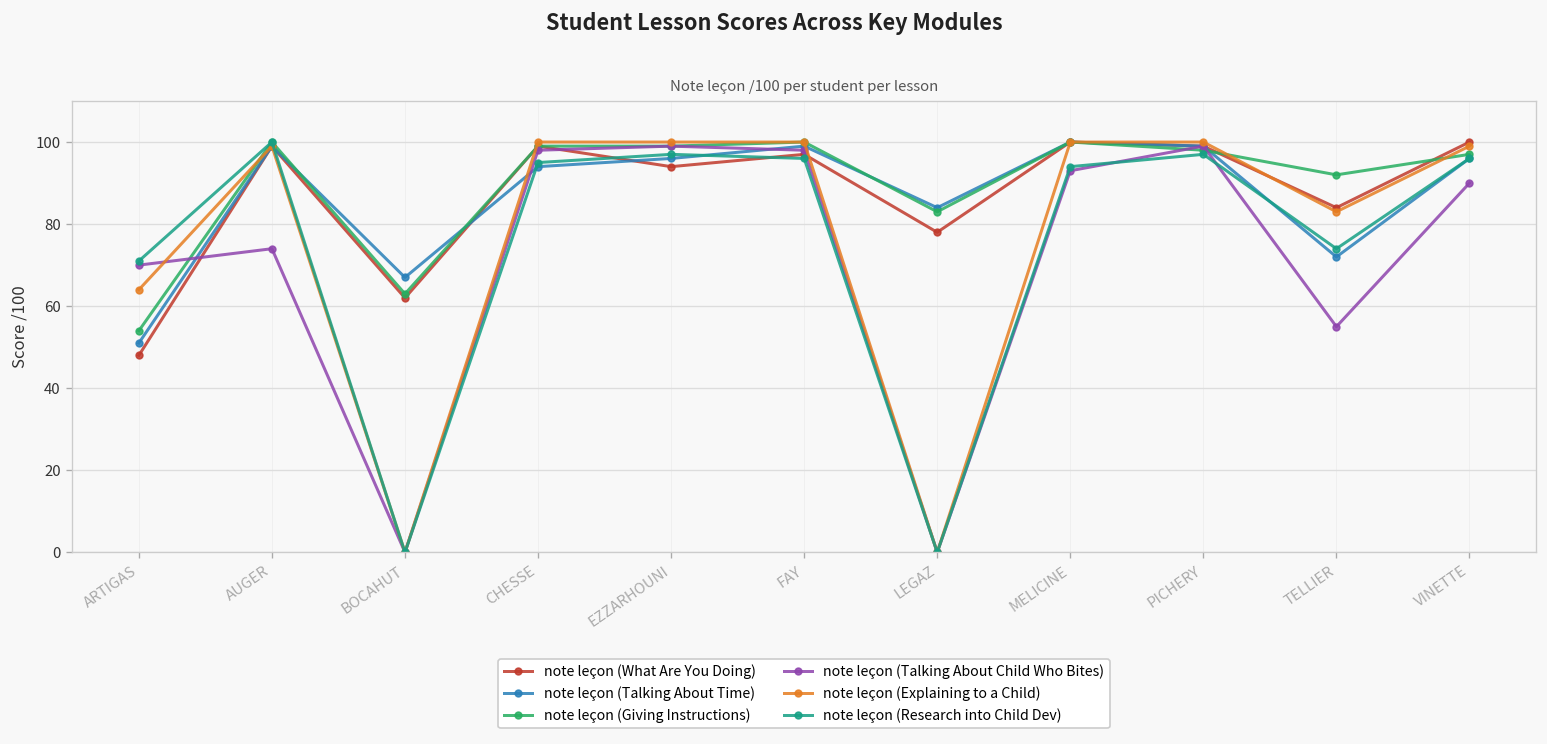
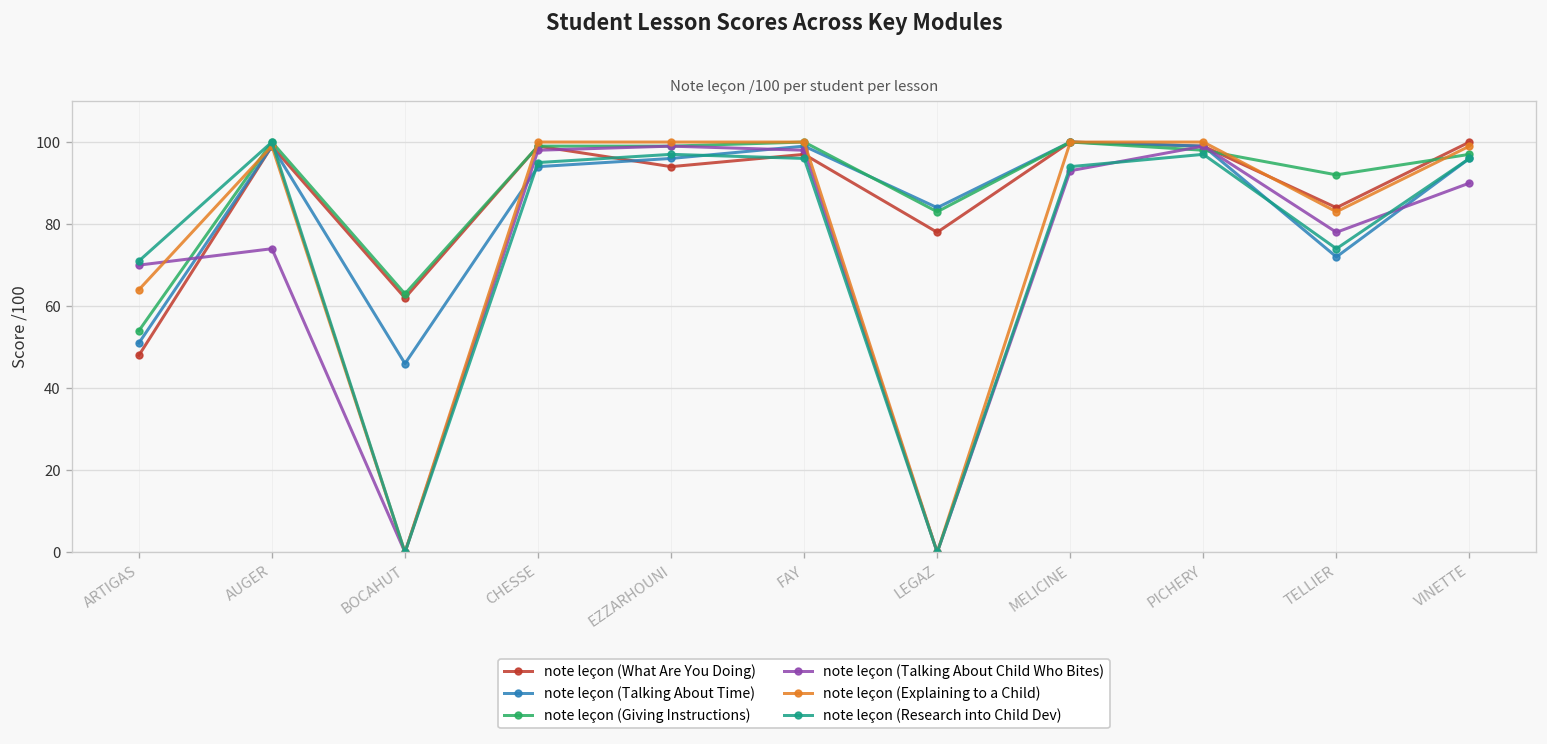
note leçon (Talking About Time), BOCAHUT: 67 -> 46
note leçon (Talking About Child Who Bites), TELLIER: 55 -> 78
